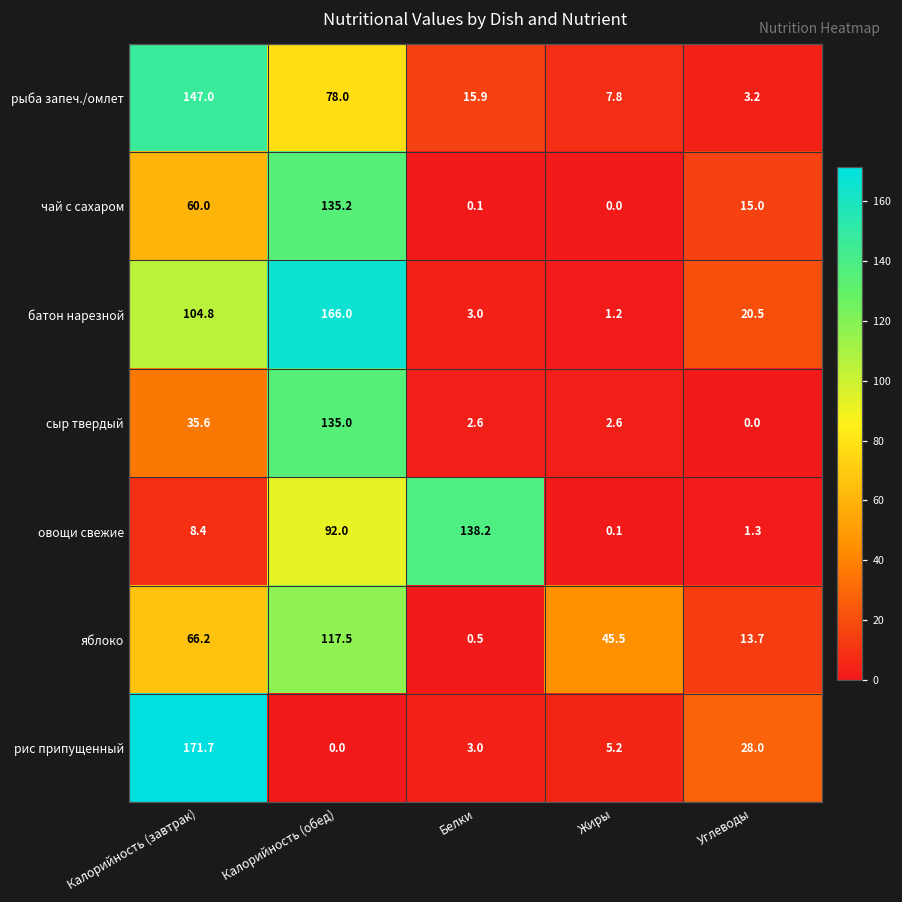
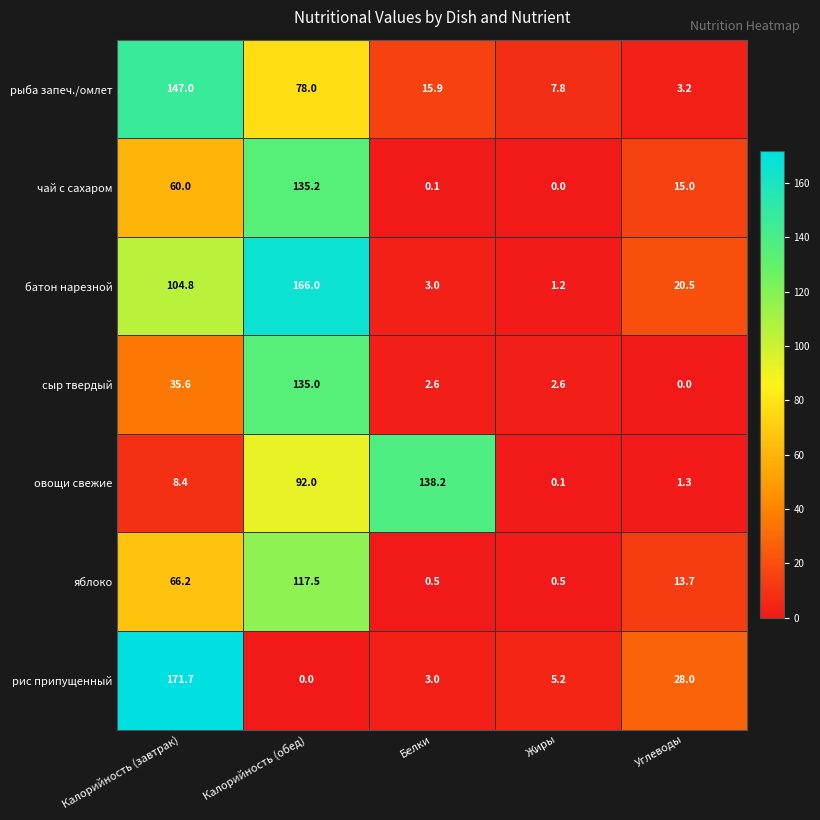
яблоко, Жиры: 45.5 -> 0.5
